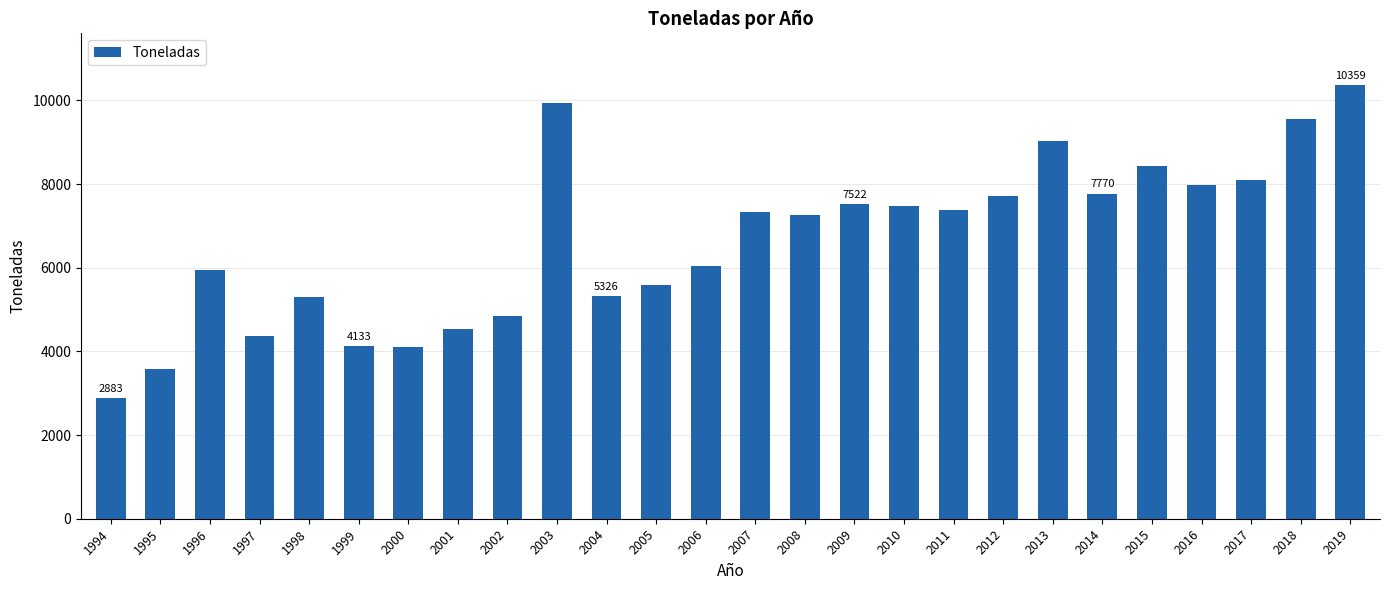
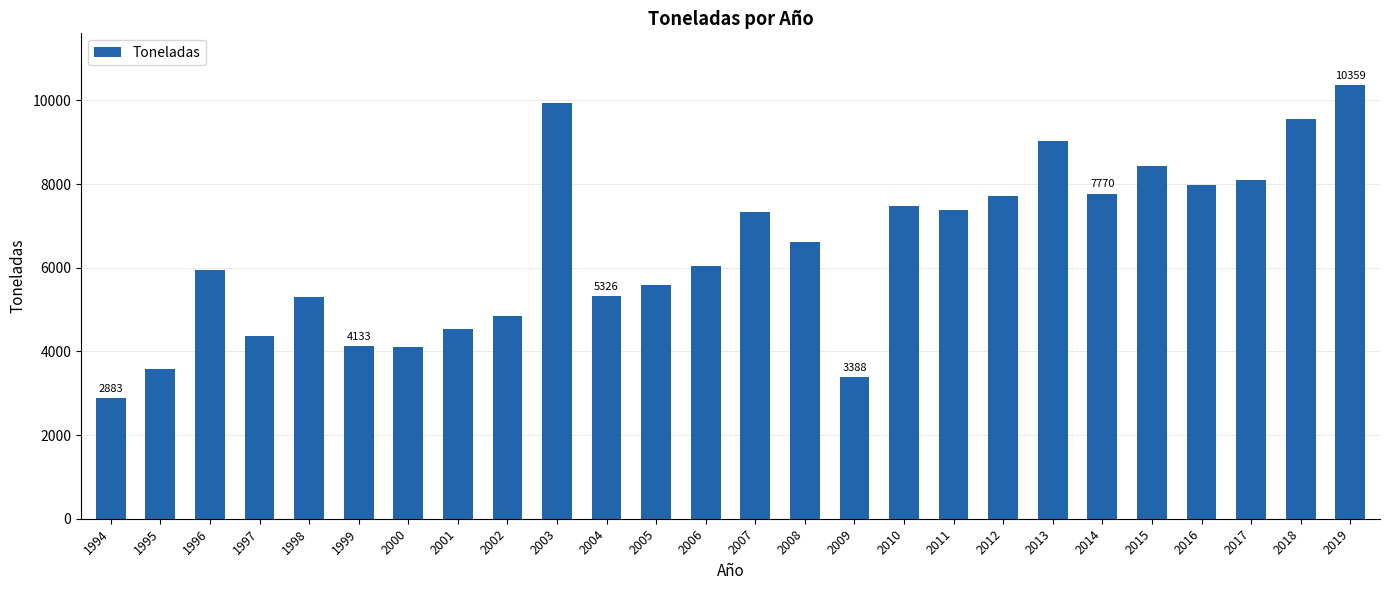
2008: 7300 -> 6600
2009: 7522 -> 3388
